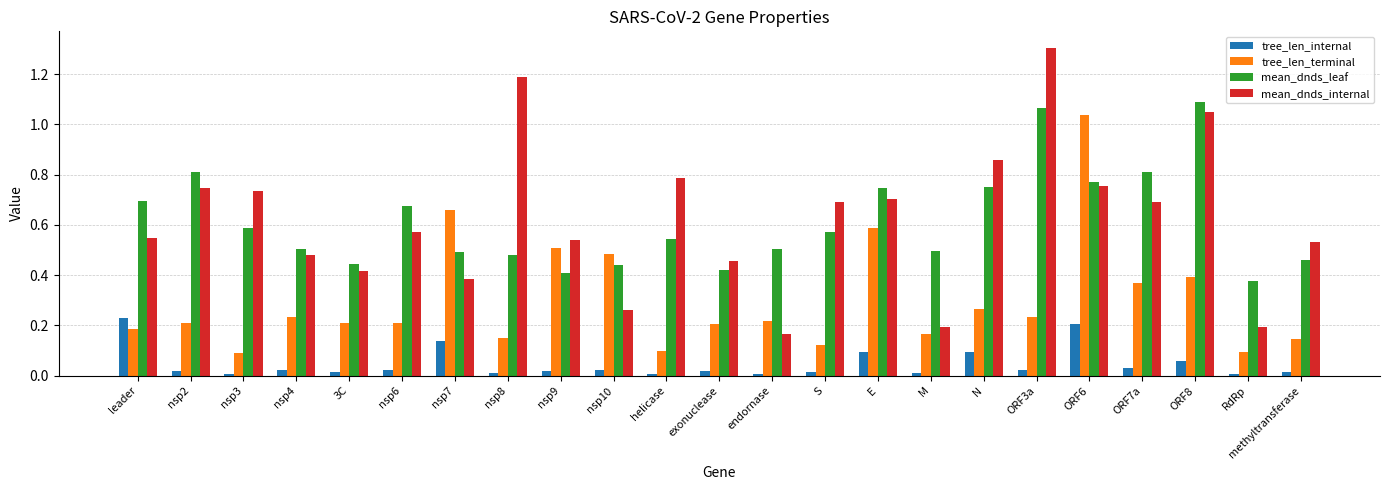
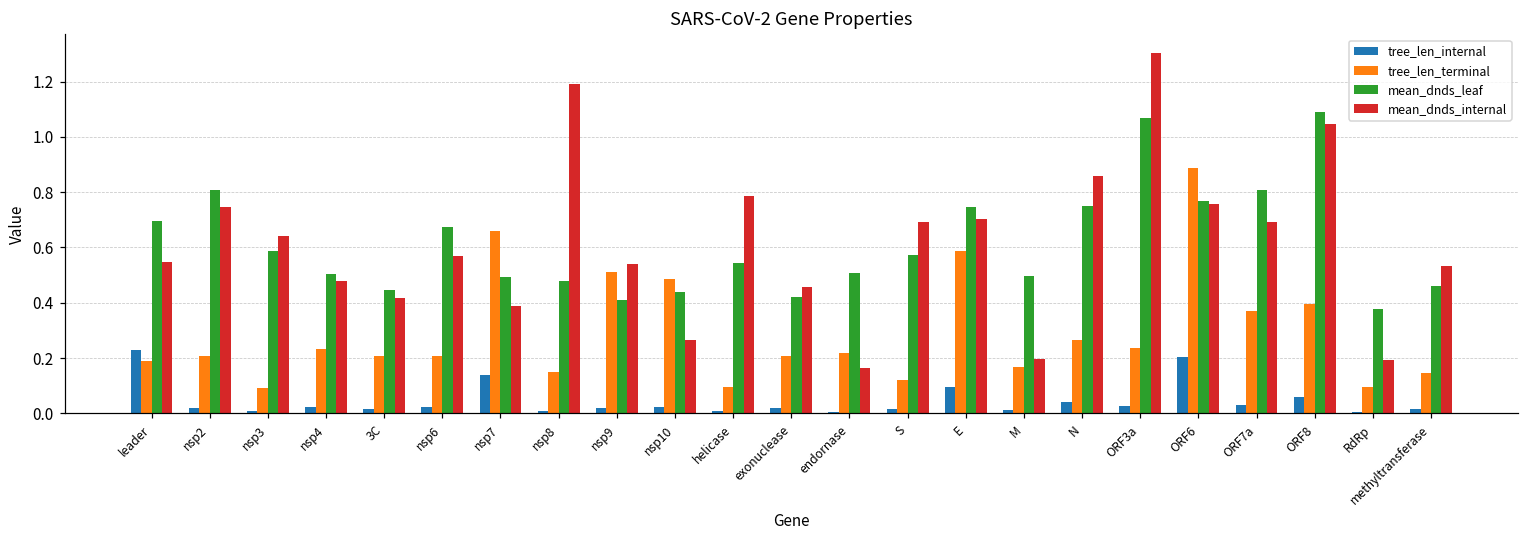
mean_dnds_internal, nsp3: 0.73 -> 0.64
tree_len_internal, N: 0.09 -> 0.04
tree_len_terminal, ORF6: 1.04 -> 0.89
